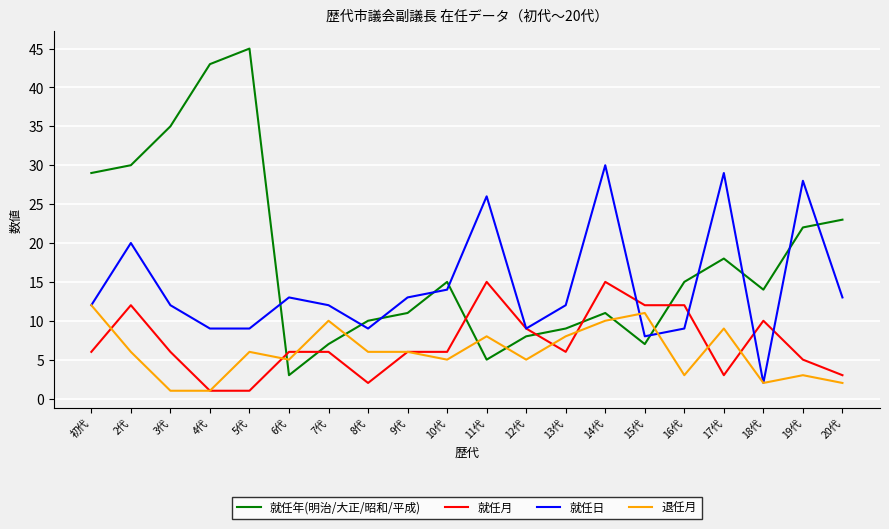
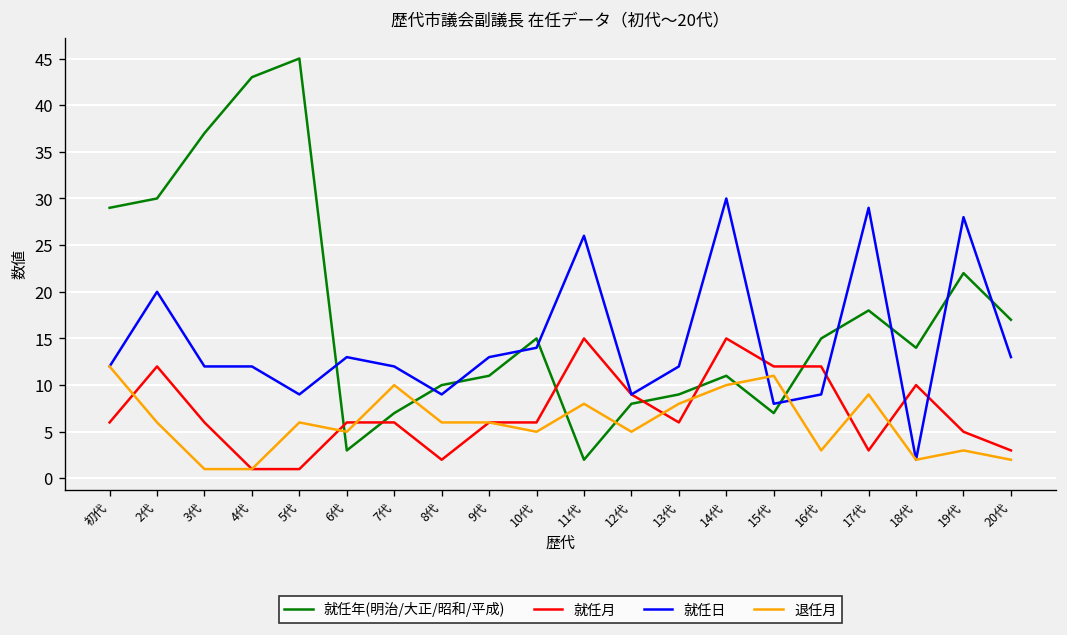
就任年(明治/大正/昭和/平成), 3代: 35 -> 37
就任日, 4代: 9 -> 12
就任年(明治/大正/昭和/平成), 11代: 5 -> 2
就任年(明治/大正/昭和/平成), 20代: 23 -> 17
